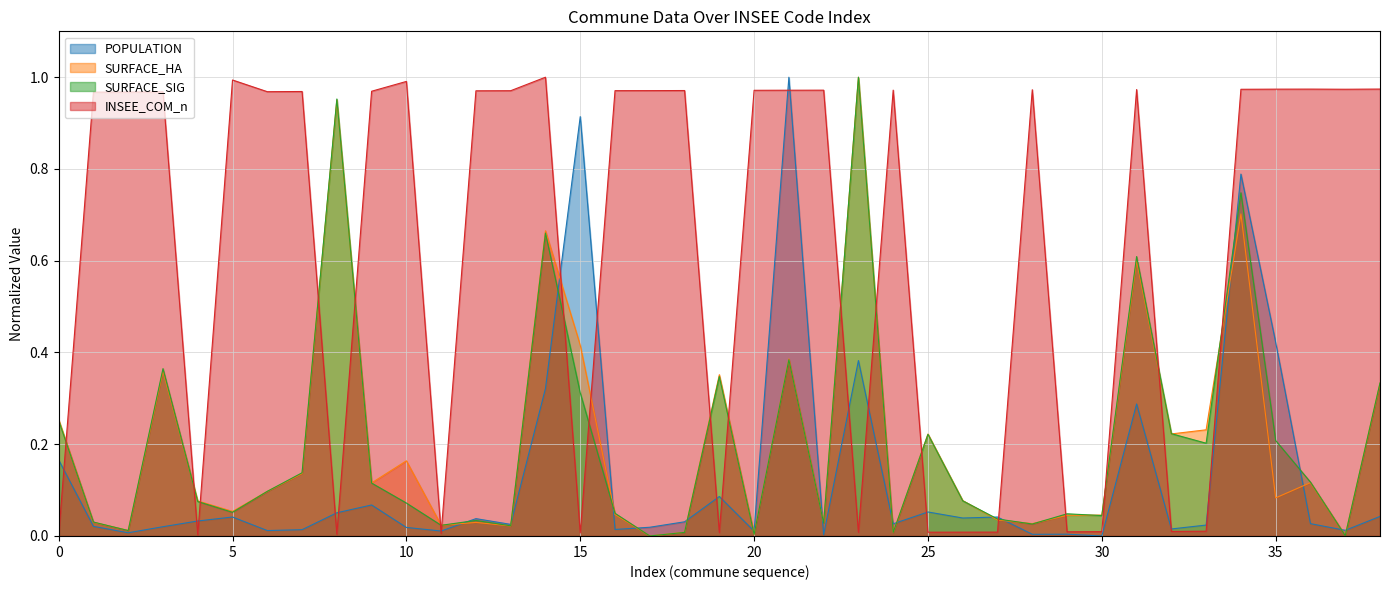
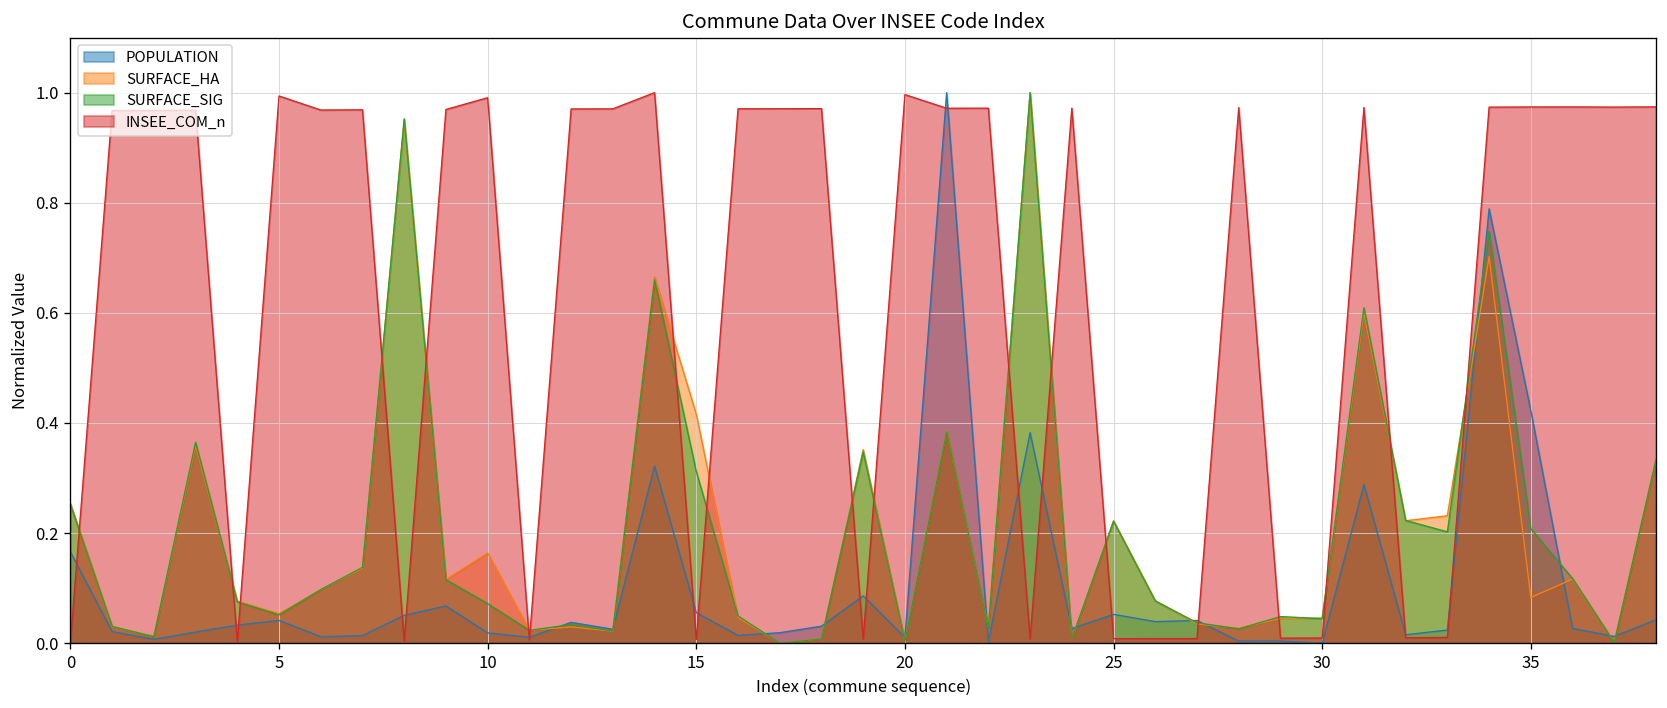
POPULATION, 15: 0.91 -> 0.06
INSEE_COM_n, 20: 0.97 -> 1.00
